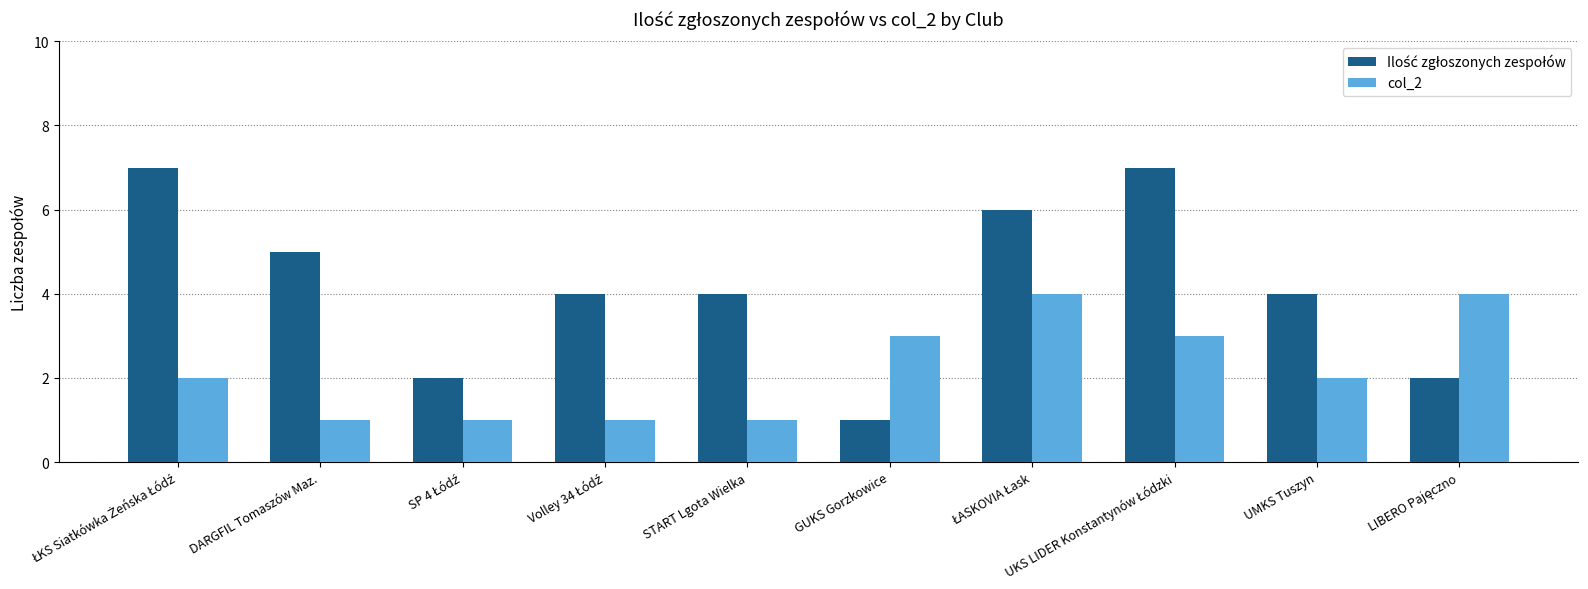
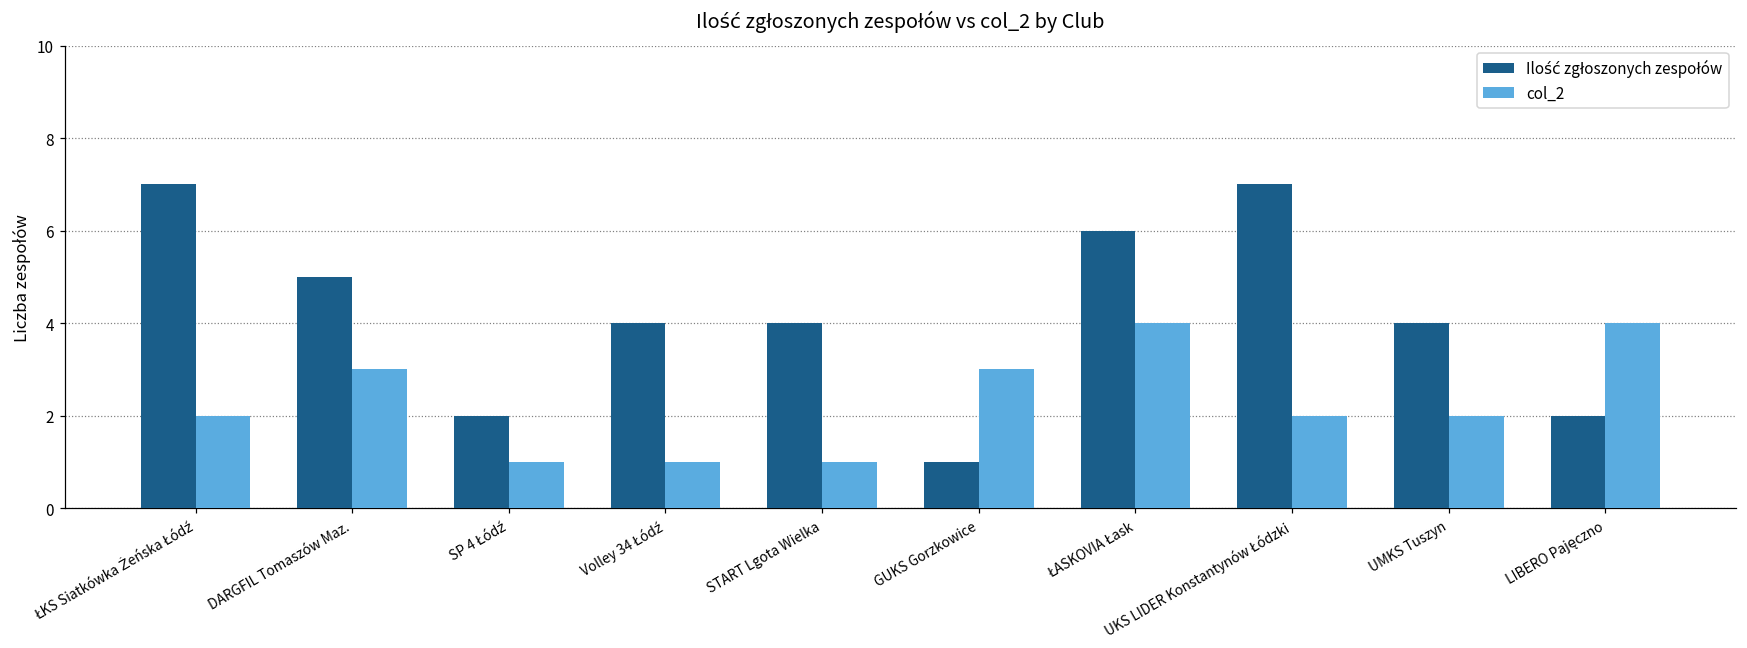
col_2, DARGFIL Tomaszów Maz.: 1 -> 3
col_2, UKS LIDER Konstantynów Łódzki: 3 -> 2
